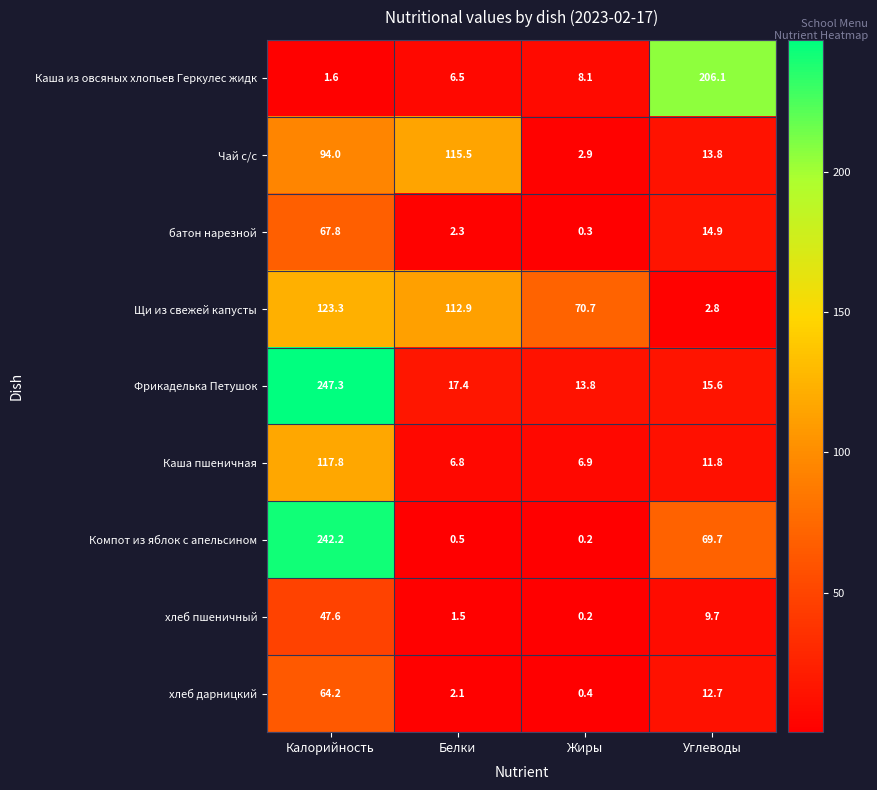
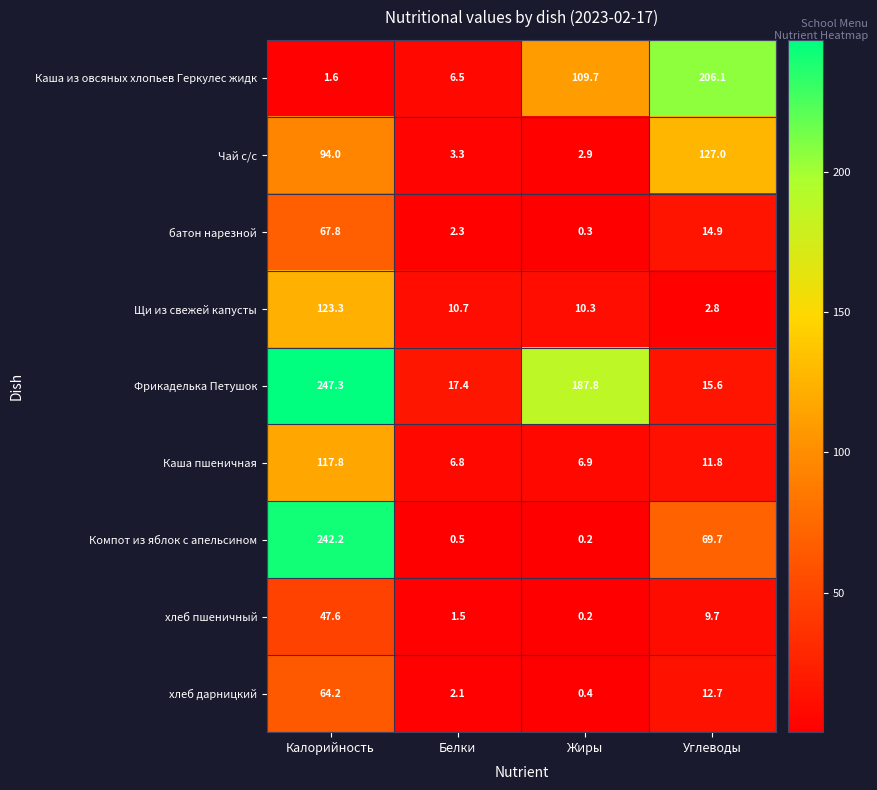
Каша из овсяных хлопьев Геркулес жидк, Жиры: 8.1 -> 109.7
Чай с/с, Белки: 115.5 -> 3.3
Чай с/с, Углеводы: 13.8 -> 127.0
Щи из свежей капусты, Белки: 112.9 -> 10.7
Щи из свежей капусты, Жиры: 70.7 -> 10.3
Фрикаделька Петушок, Жиры: 13.8 -> 187.8
